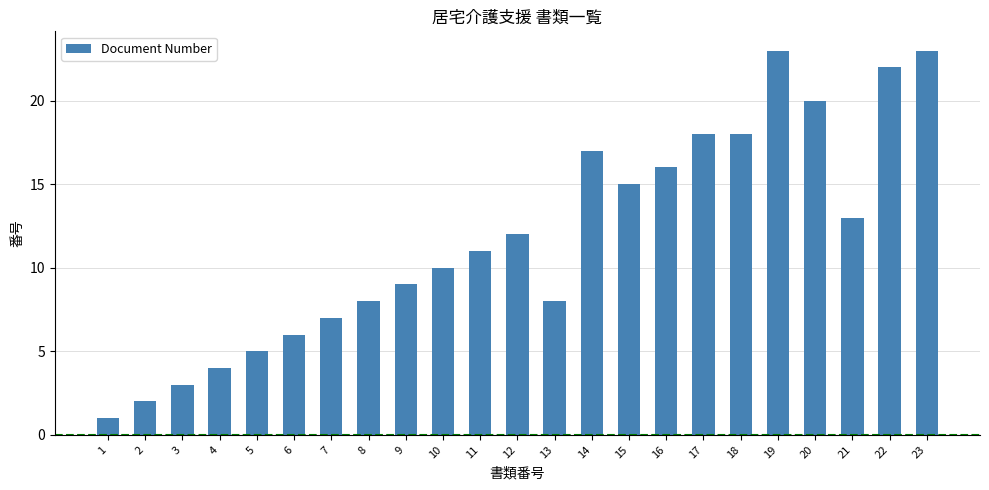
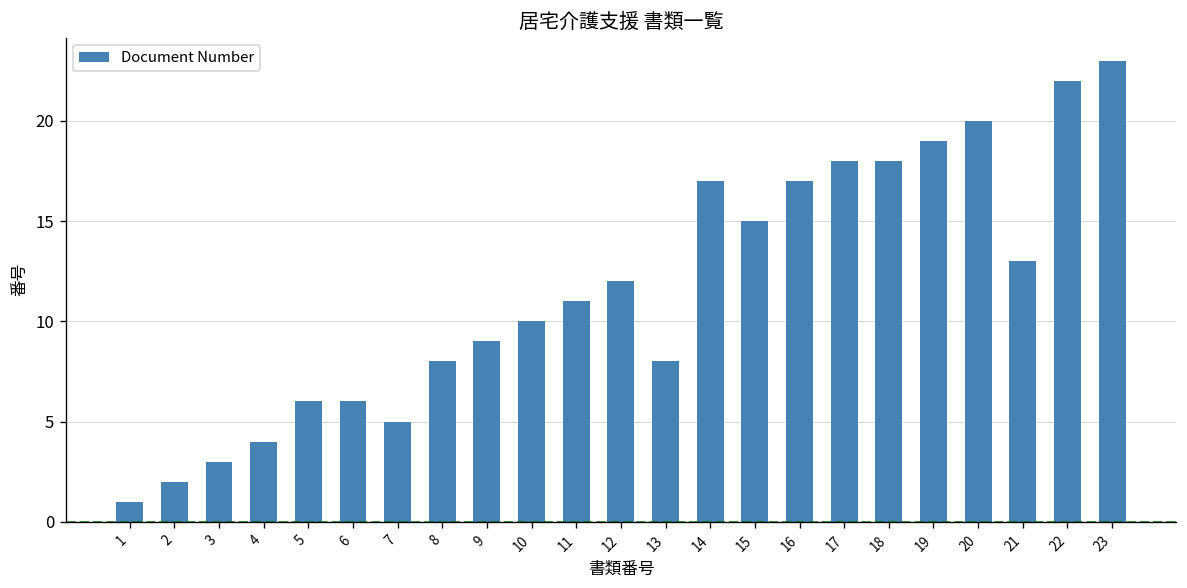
5: 5 -> 6
7: 7 -> 5
16: 16 -> 17
19: 23 -> 19
